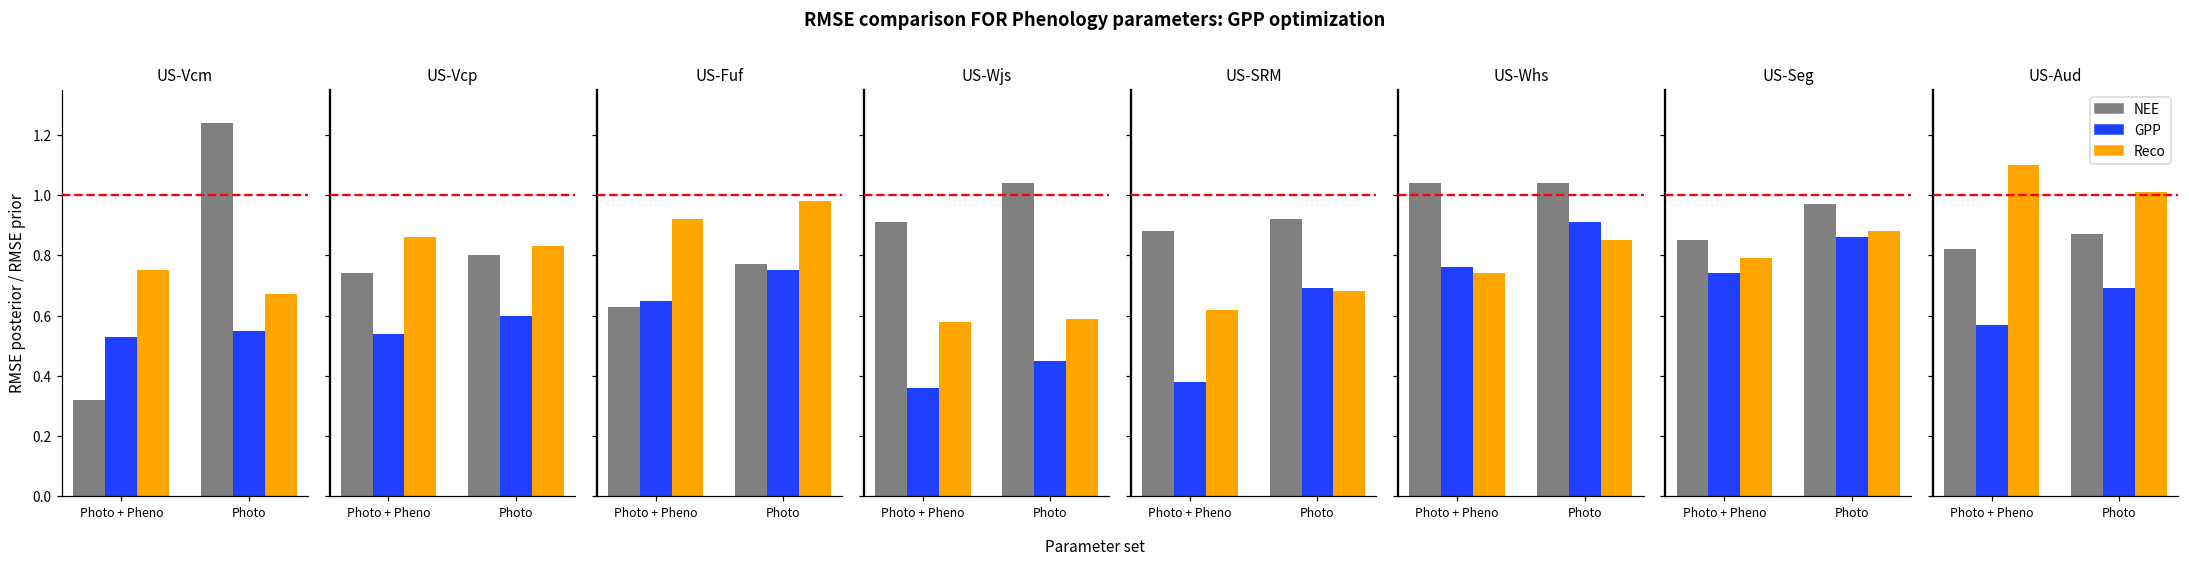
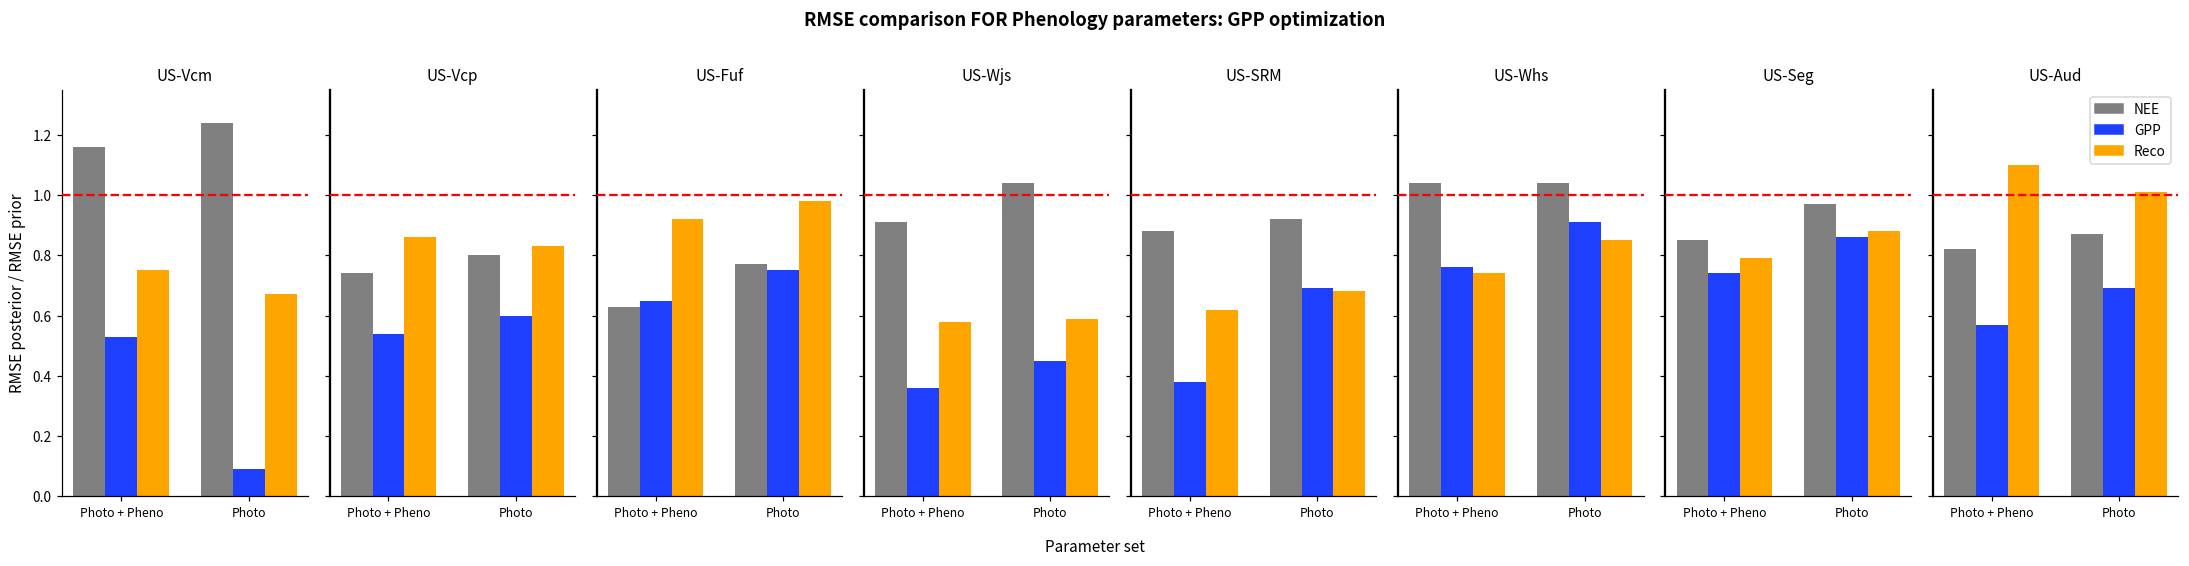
US-Vcm, NEE, Photo + Pheno: 0.32 -> 1.16
US-Vcm, GPP, Photo: 0.55 -> 0.09
